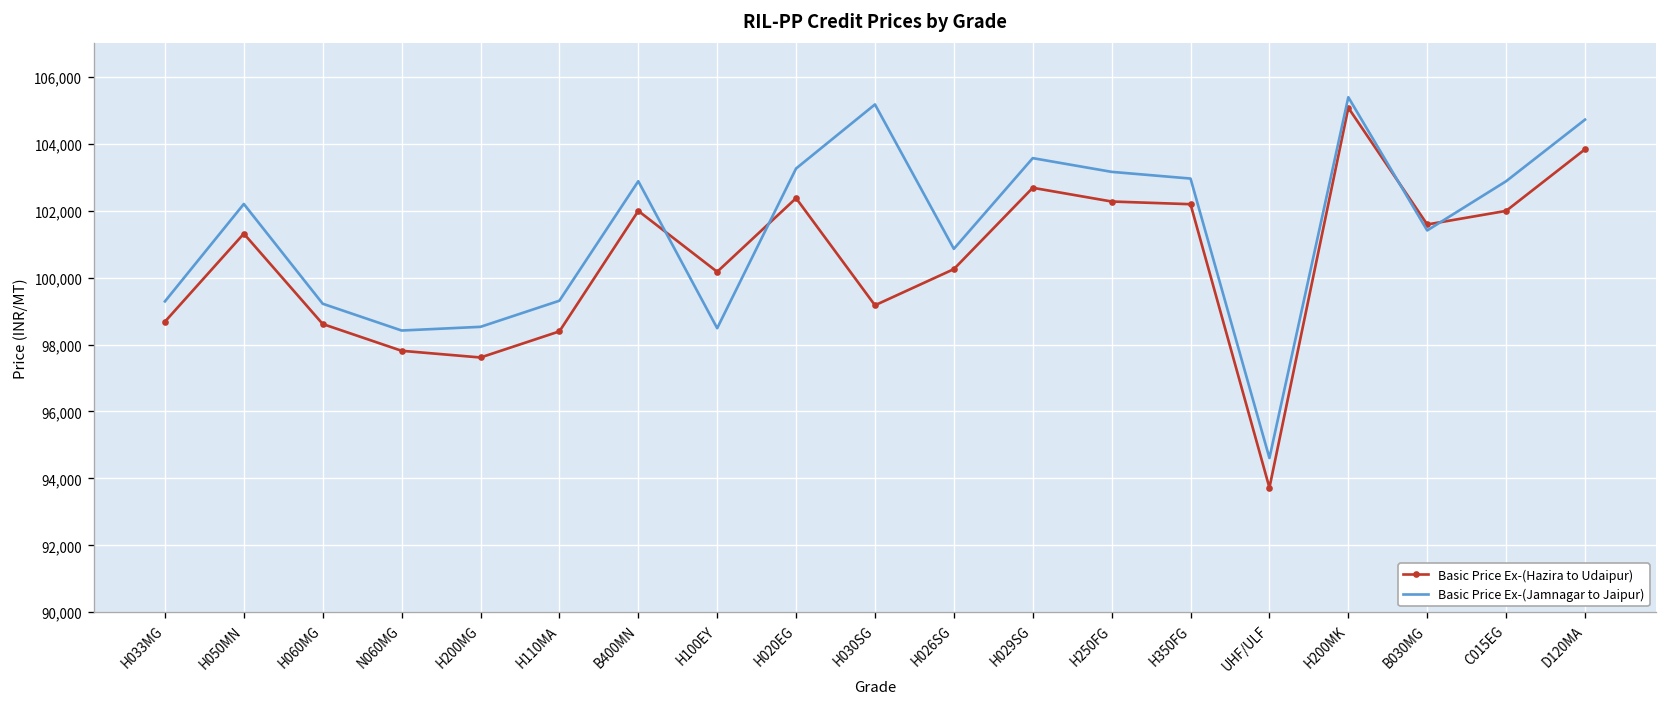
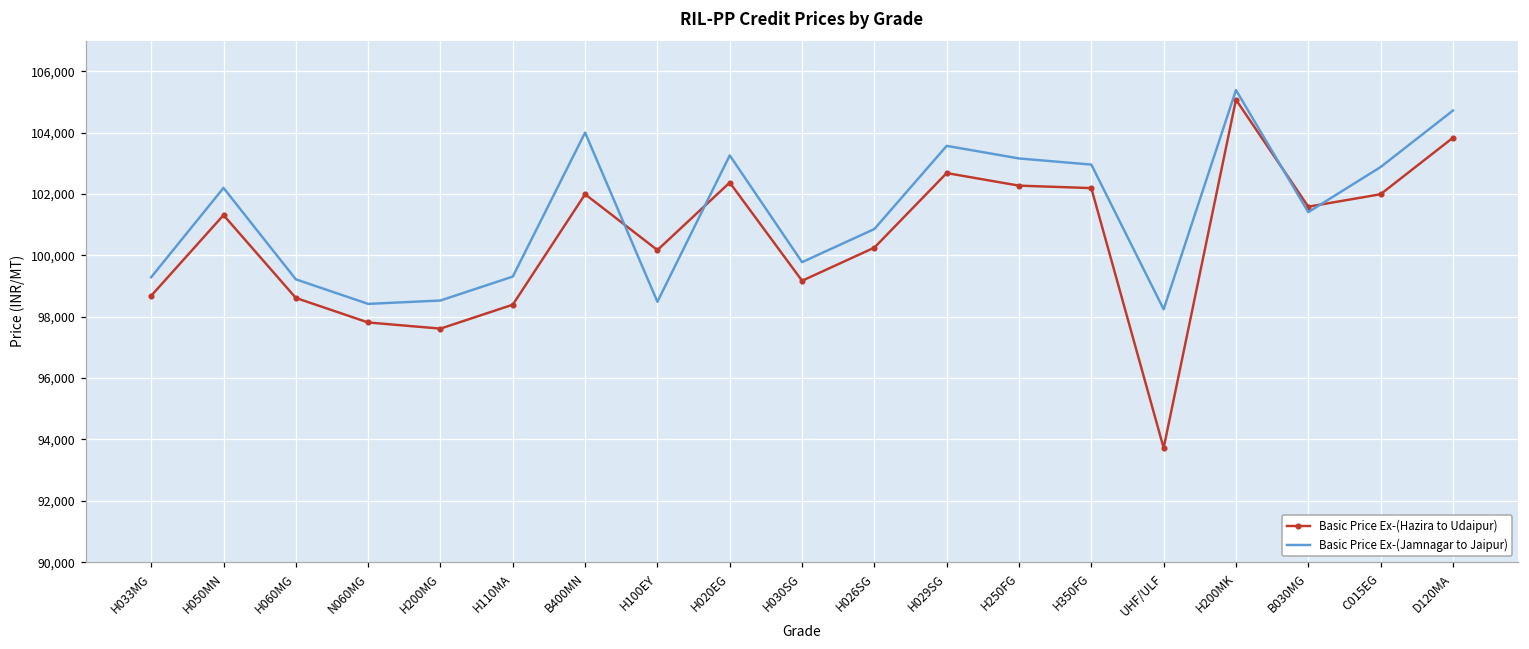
Basic Price Ex-(Jamnagar to Jaipur), B400MN: 102,900 -> 104,000
Basic Price Ex-(Jamnagar to Jaipur), H030SG: 105,200 -> 99,800
Basic Price Ex-(Jamnagar to Jaipur), UHF/ULF: 94,600 -> 98,200
